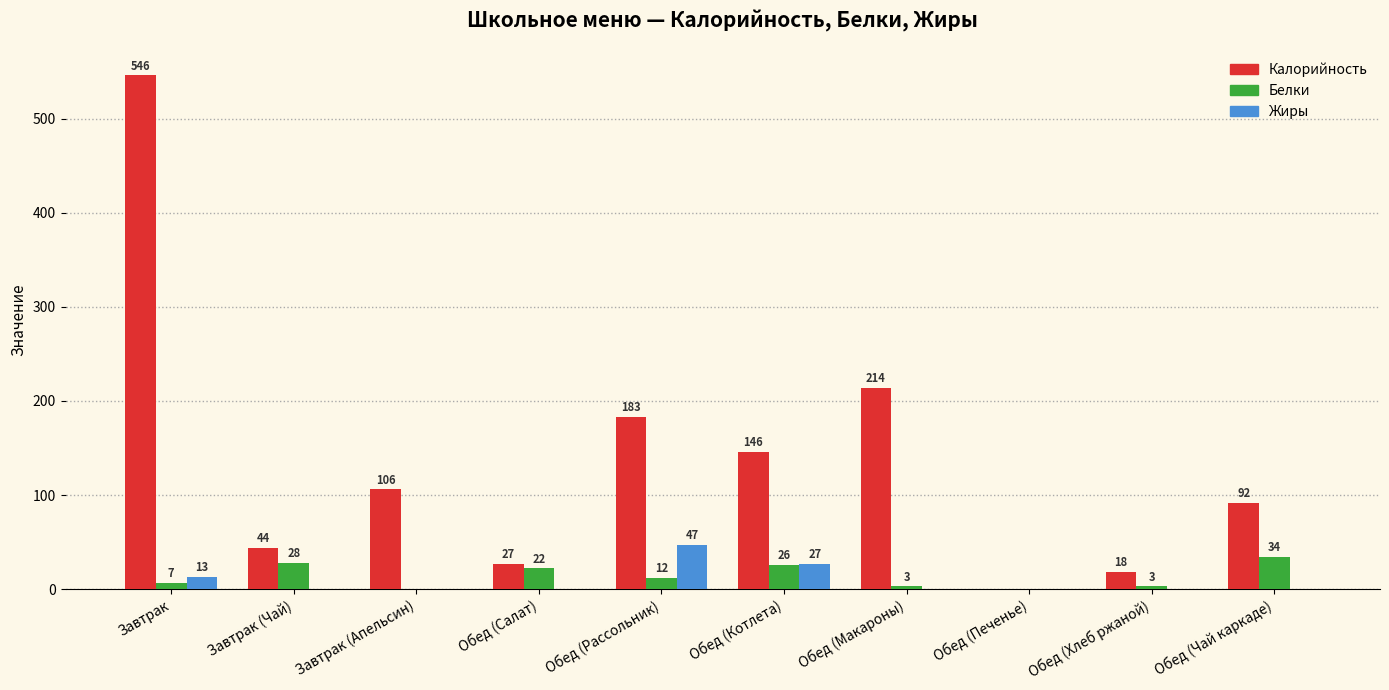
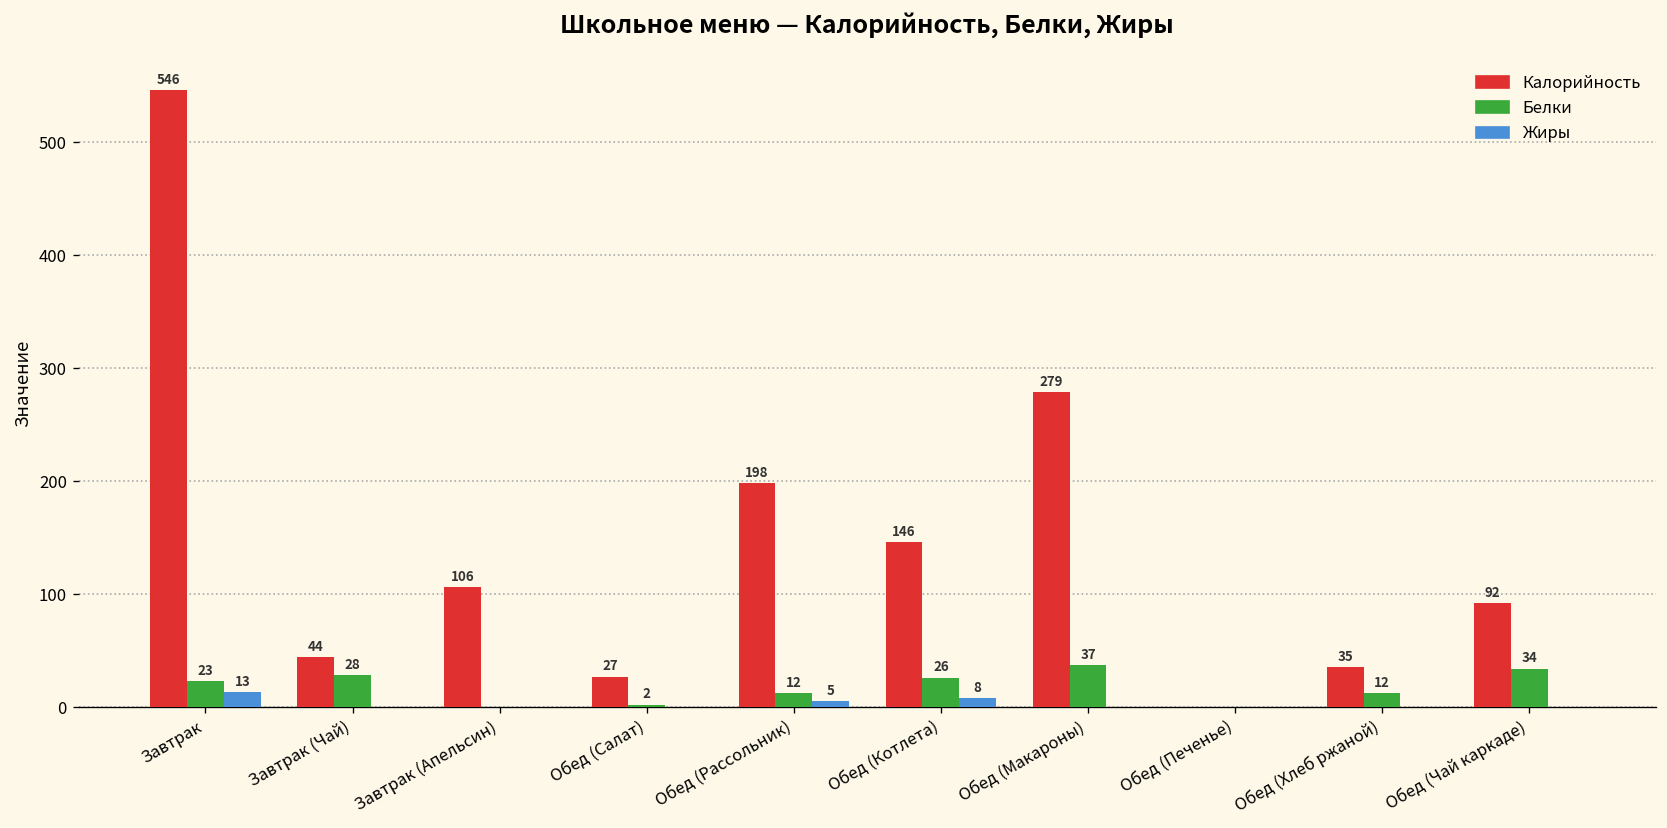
Белки, Завтрак: 7 -> 23
Белки, Обед (Салат): 22 -> 2
Калорийность, Обед (Рассольник): 183 -> 198
Жиры, Обед (Рассольник): 47 -> 5
Жиры, Обед (Котлета): 27 -> 8
Калорийность, Обед (Макароны): 214 -> 279
Белки, Обед (Макароны): 3 -> 37
Калорийность, Обед (Хлеб ржаной): 18 -> 35
Белки, Обед (Хлеб ржаной): 3 -> 12
